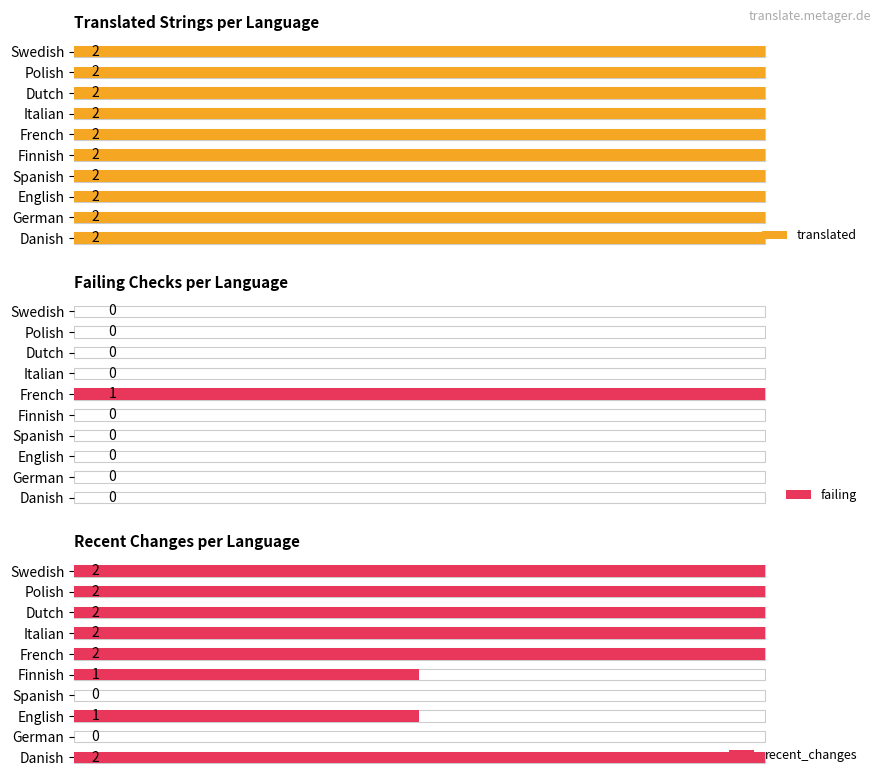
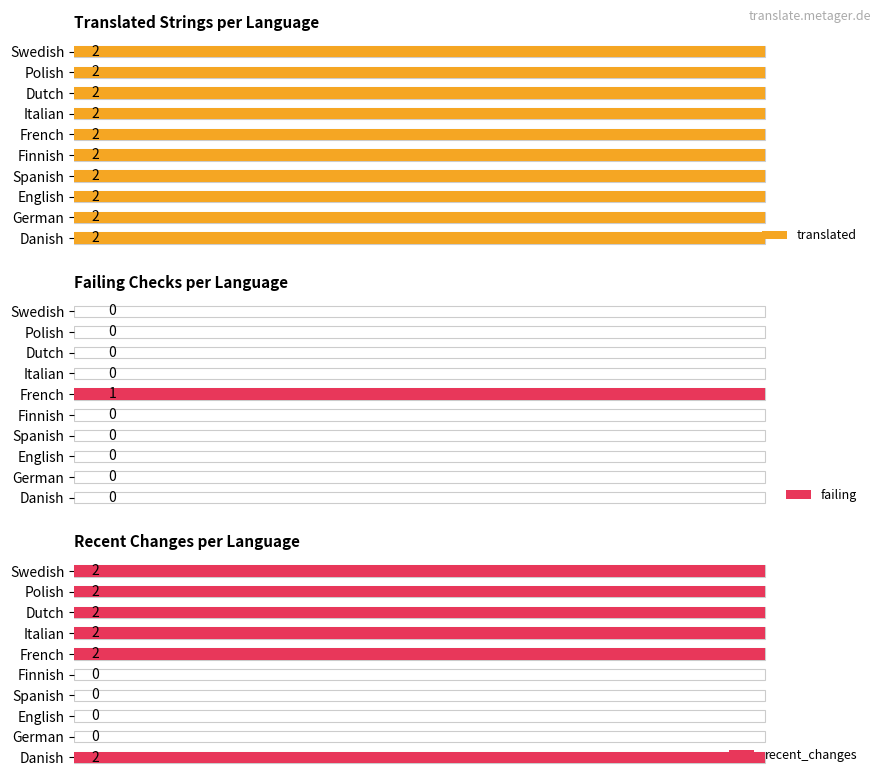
Recent Changes per Language, recent_changes, Finnish: 1 -> 0
Recent Changes per Language, recent_changes, English: 1 -> 0
